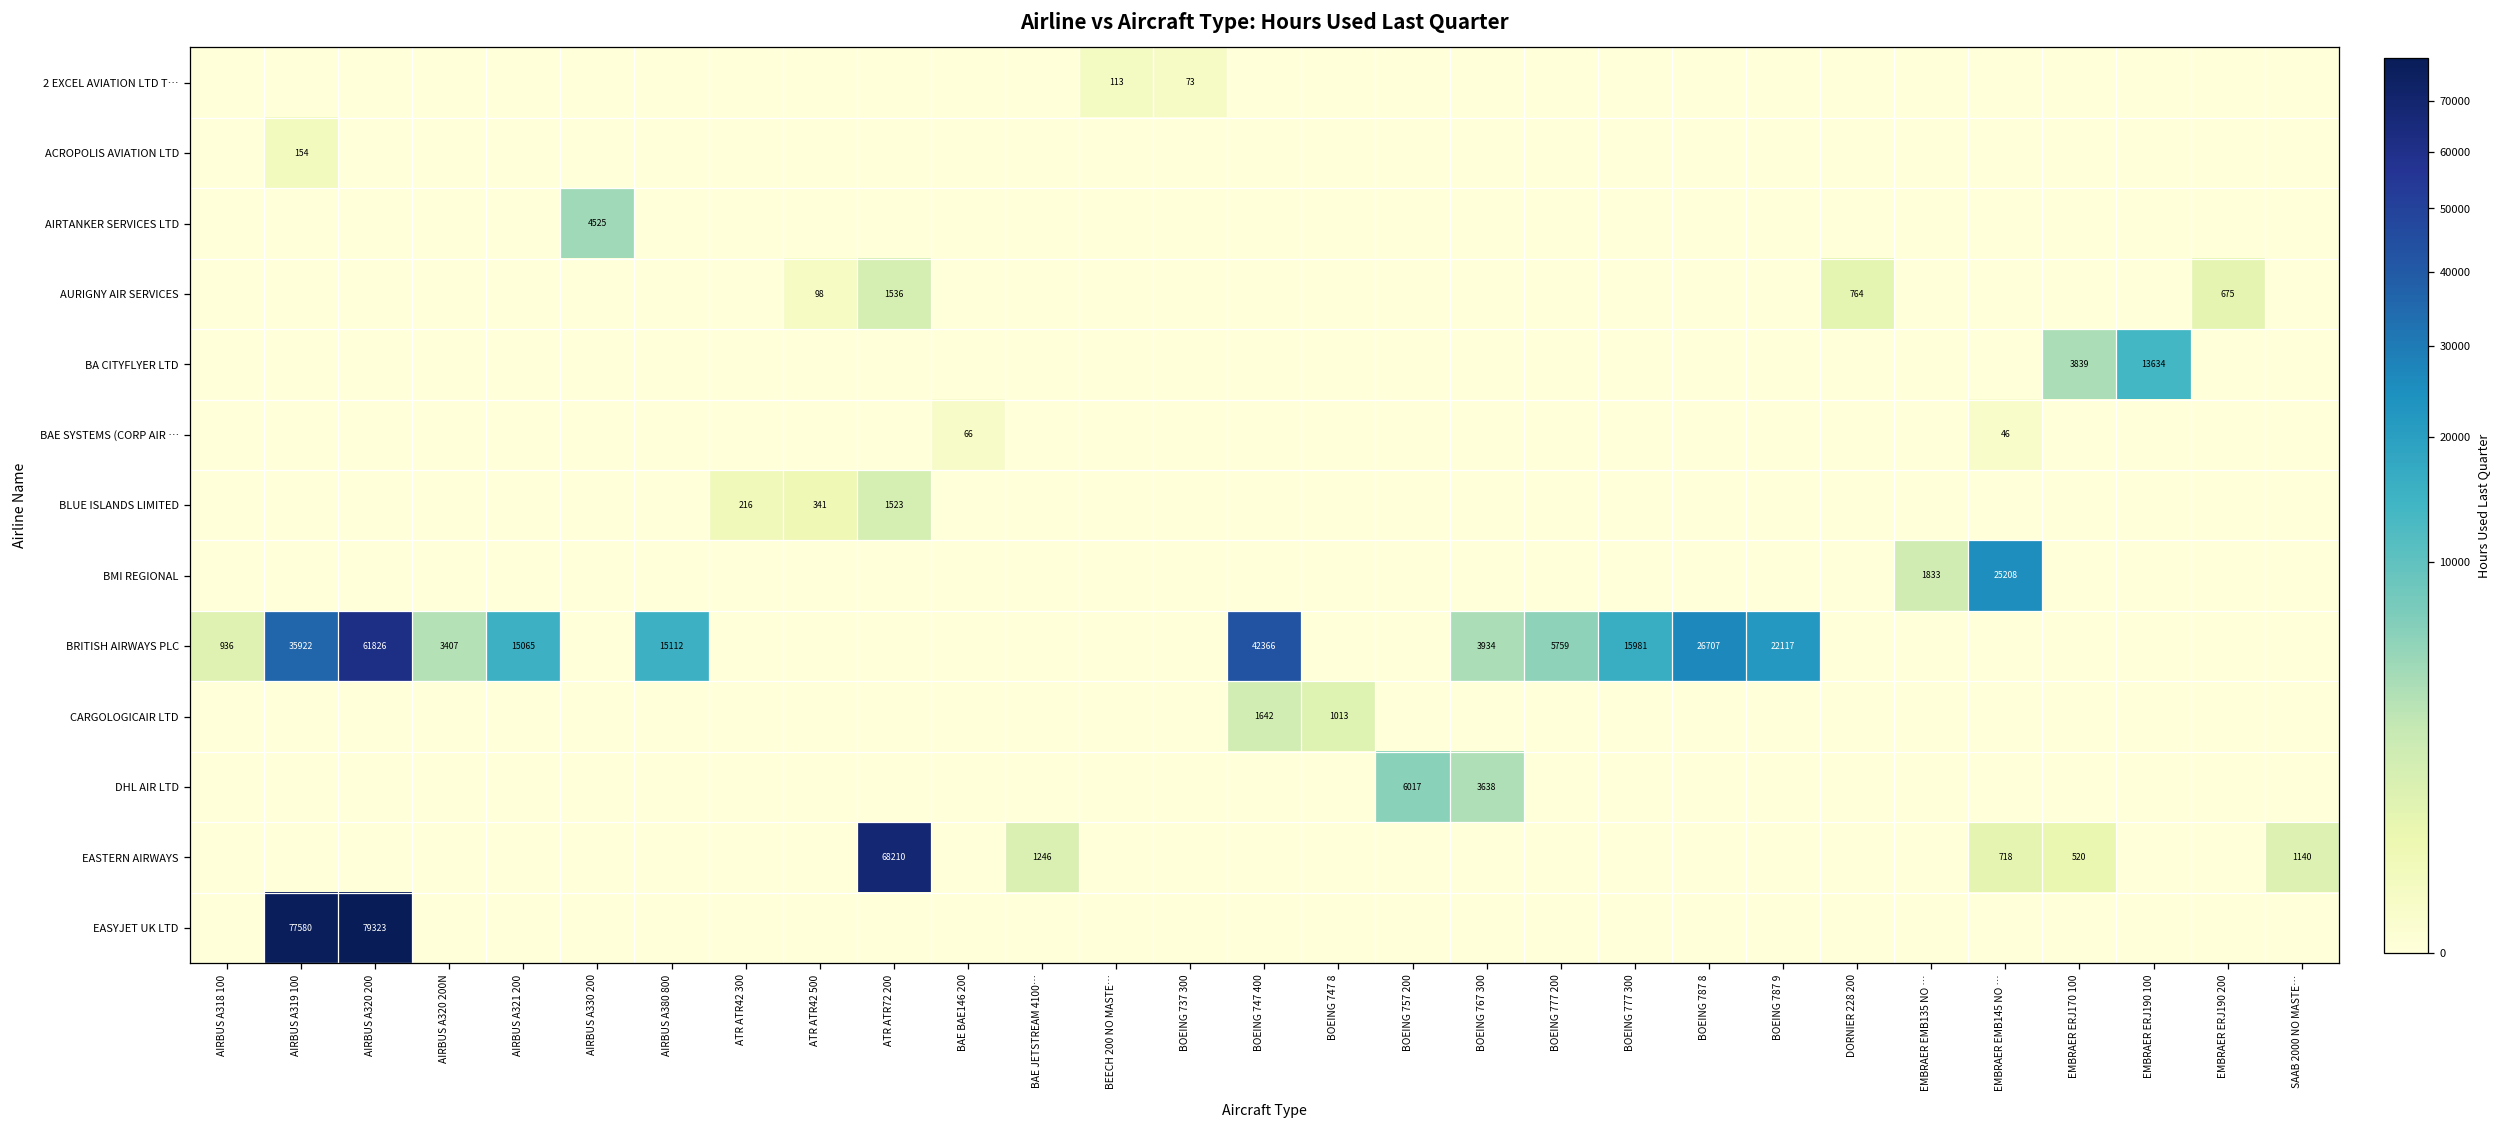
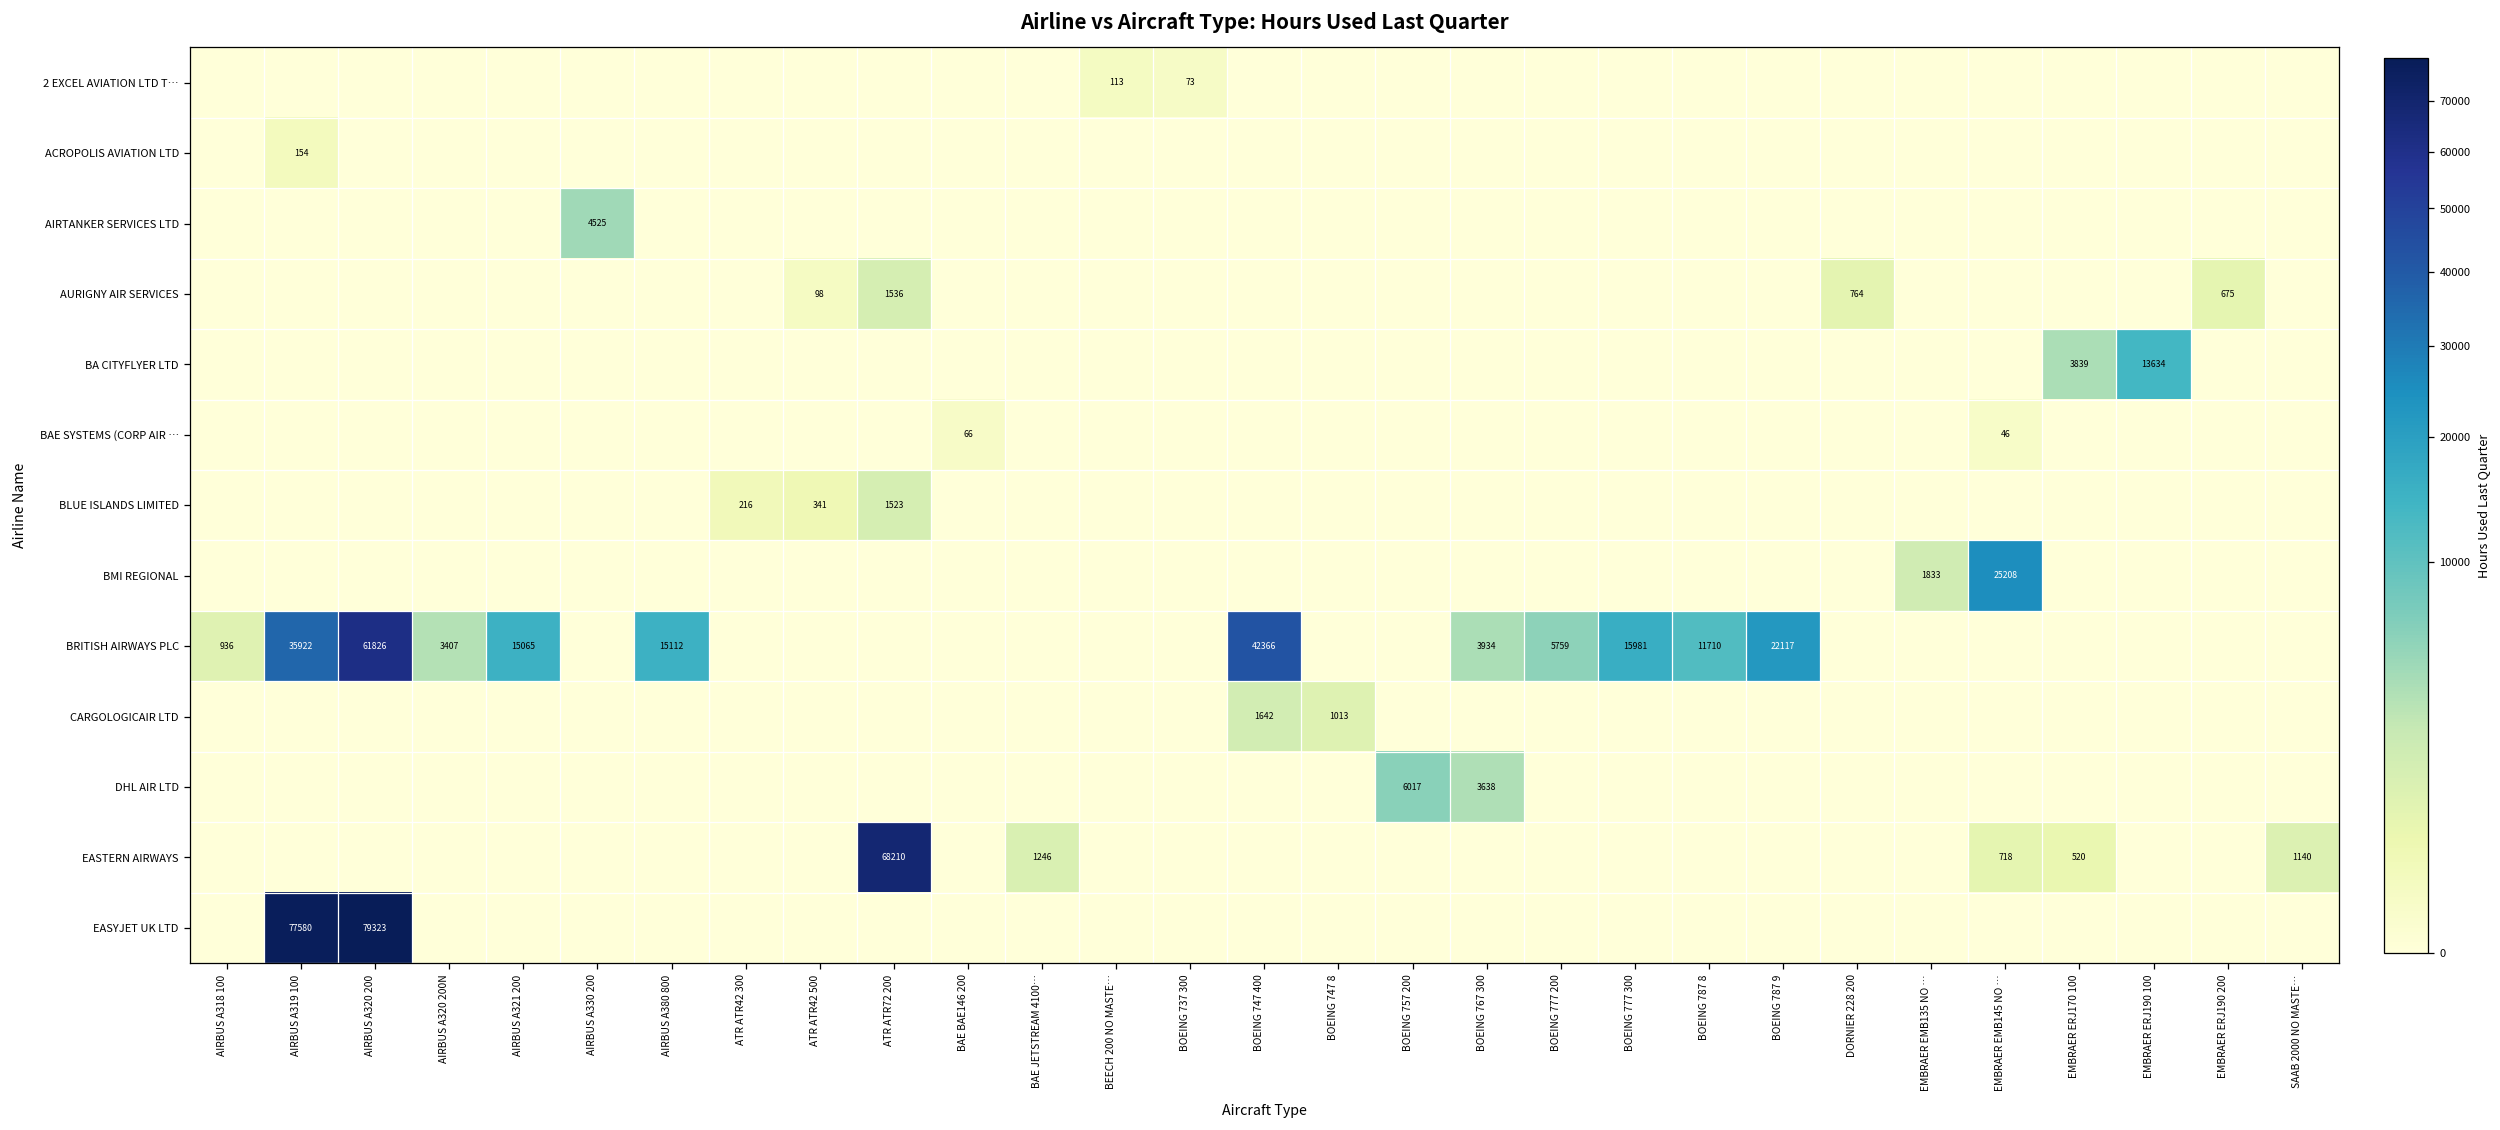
BRITISH AIRWAYS PLC, BOEING 787 8: 26707 -> 11710
